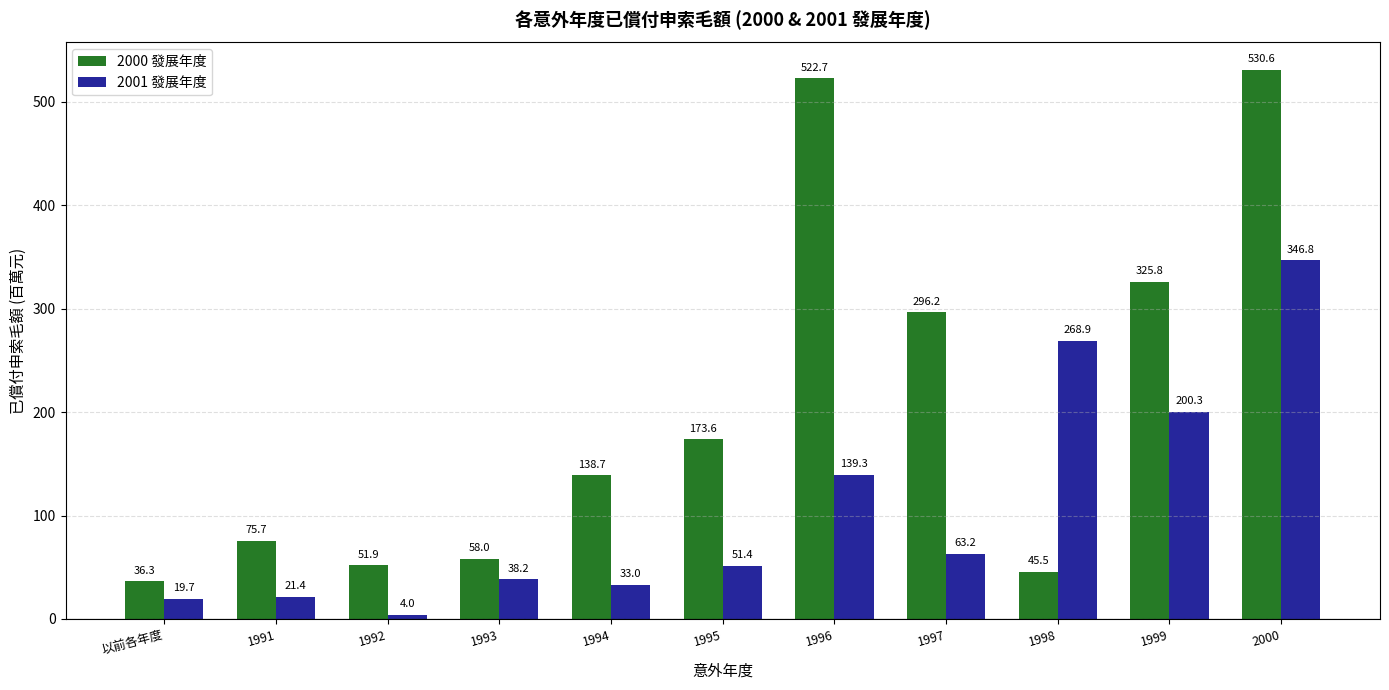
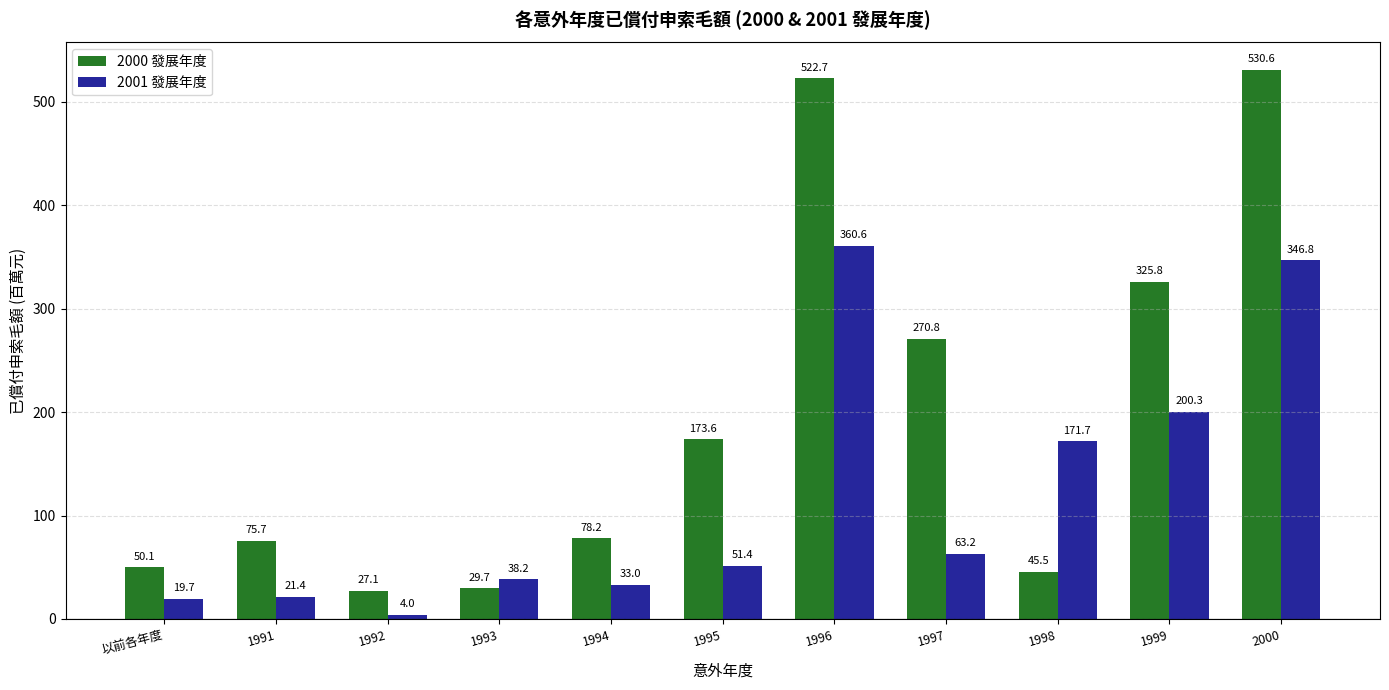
2000 發展年度, 以前各年度: 36.3 -> 50.1
2000 發展年度, 1992: 51.9 -> 27.1
2000 發展年度, 1993: 58.0 -> 29.7
2000 發展年度, 1994: 138.7 -> 78.2
2001 發展年度, 1996: 139.3 -> 360.6
2000 發展年度, 1997: 296.2 -> 270.8
2001 發展年度, 1998: 268.9 -> 171.7
